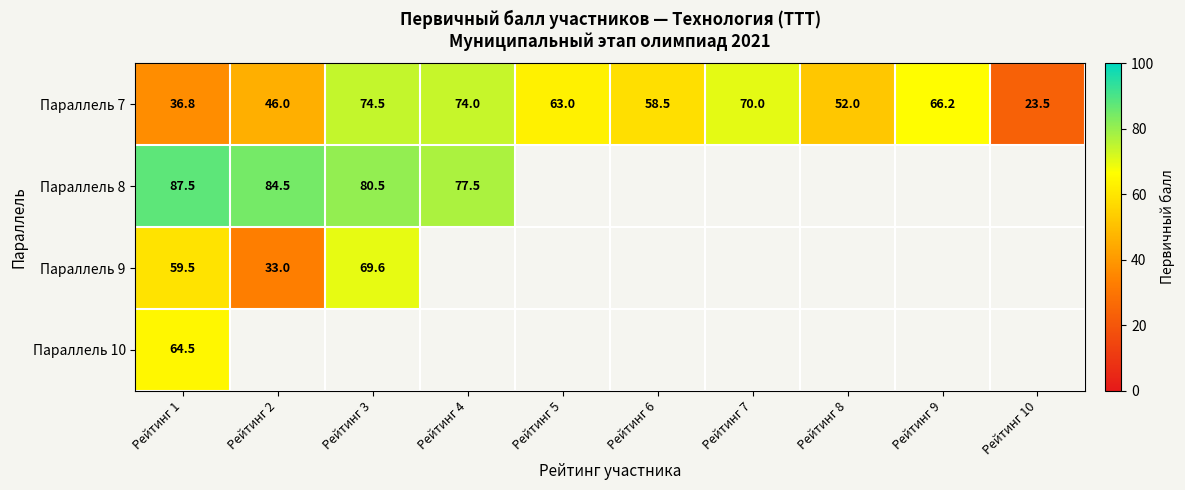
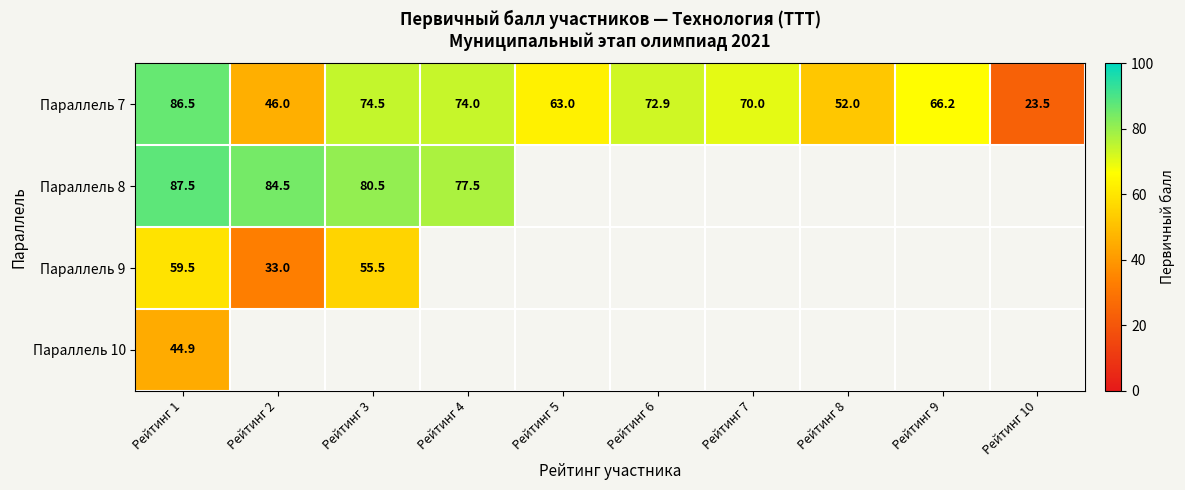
Параллель 7, Рейтинг 1: 36.8 -> 86.5
Параллель 7, Рейтинг 6: 58.5 -> 72.9
Параллель 9, Рейтинг 3: 69.6 -> 55.5
Параллель 10, Рейтинг 1: 64.5 -> 44.9
